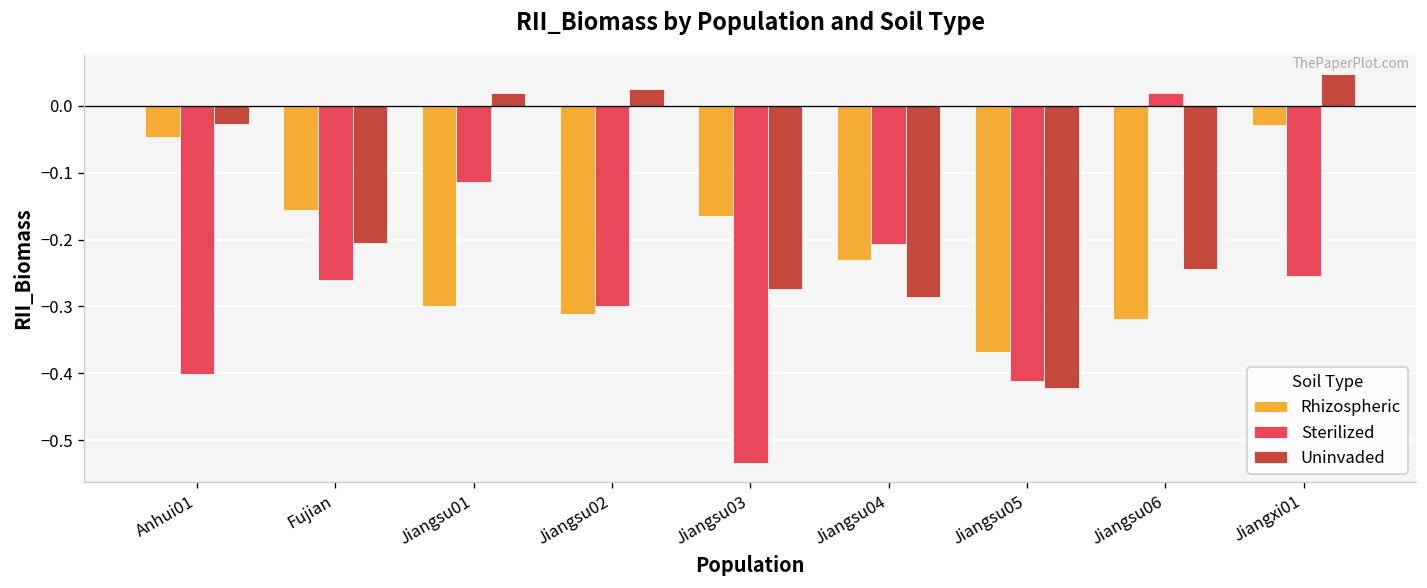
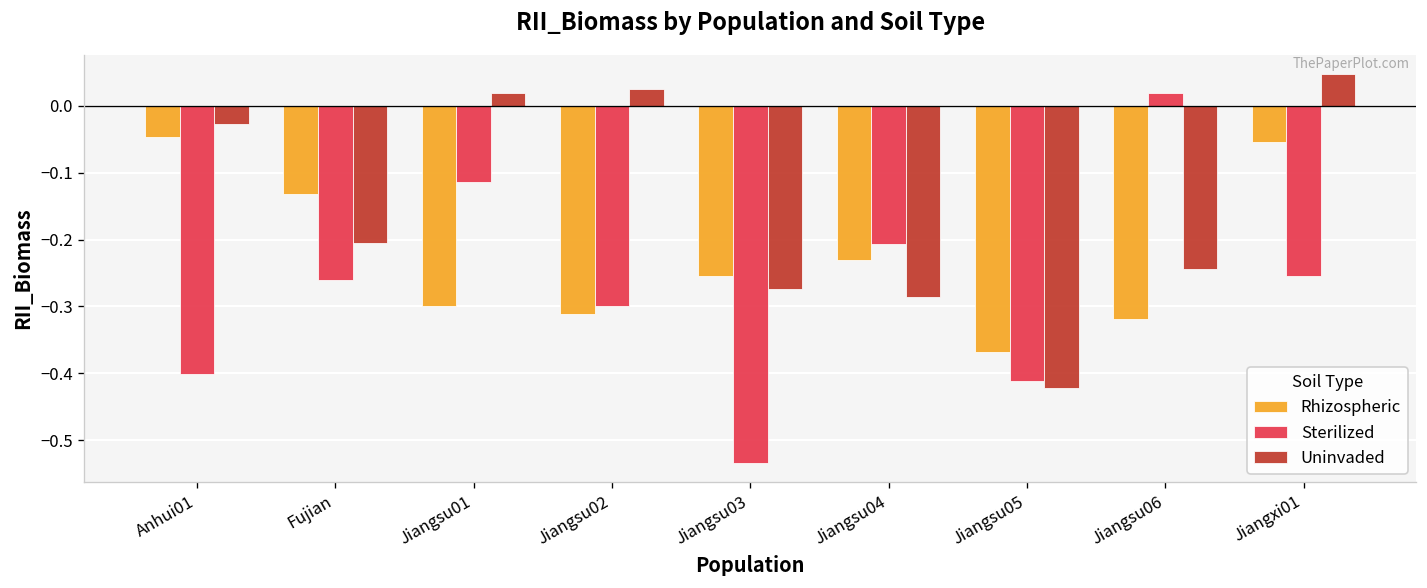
Rhizospheric, Fujian: -0.16 -> -0.13
Rhizospheric, Jiangsu03: -0.17 -> -0.25
Rhizospheric, Jiangxi01: -0.03 -> -0.05
